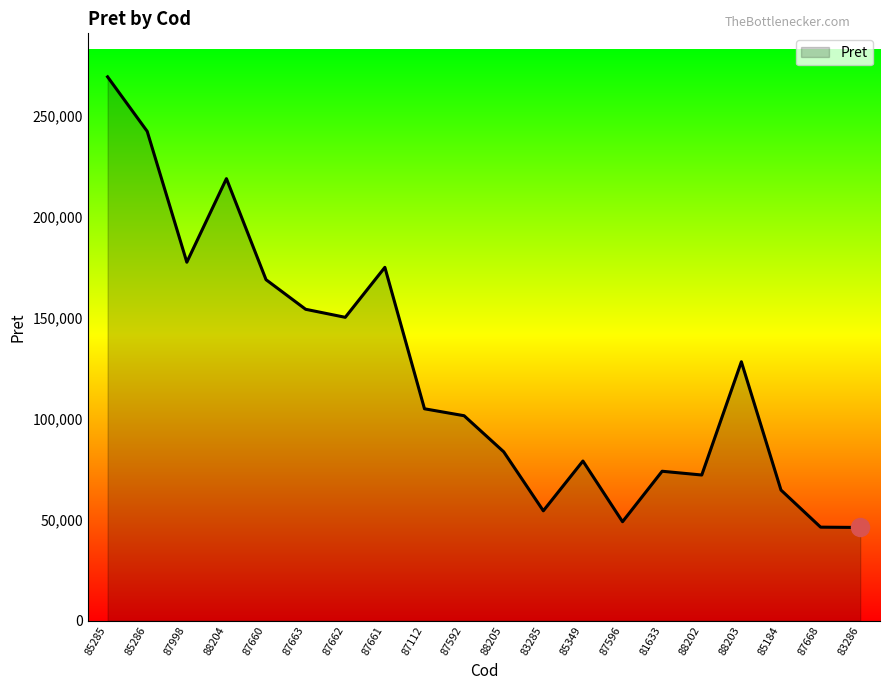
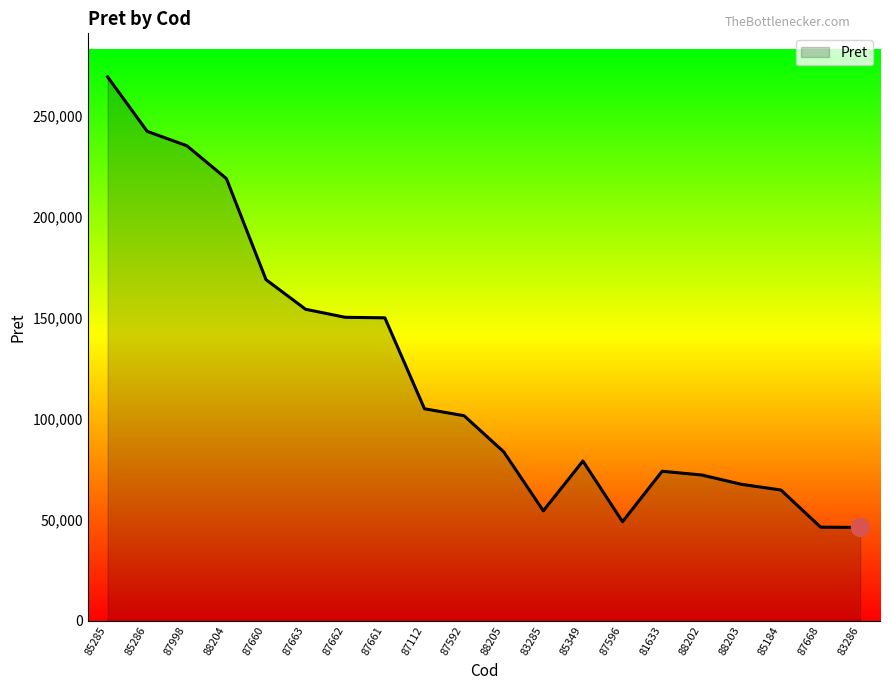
Pret, 87998: 178,000 -> 235,000
Pret, 87661: 175,000 -> 150,000
Pret, 88203: 128,000 -> 68,000
